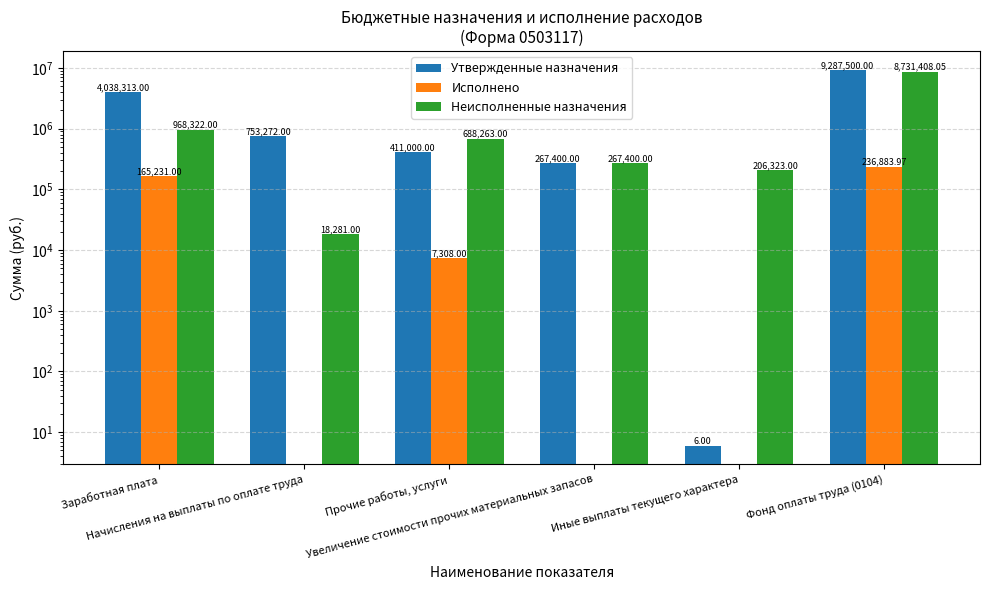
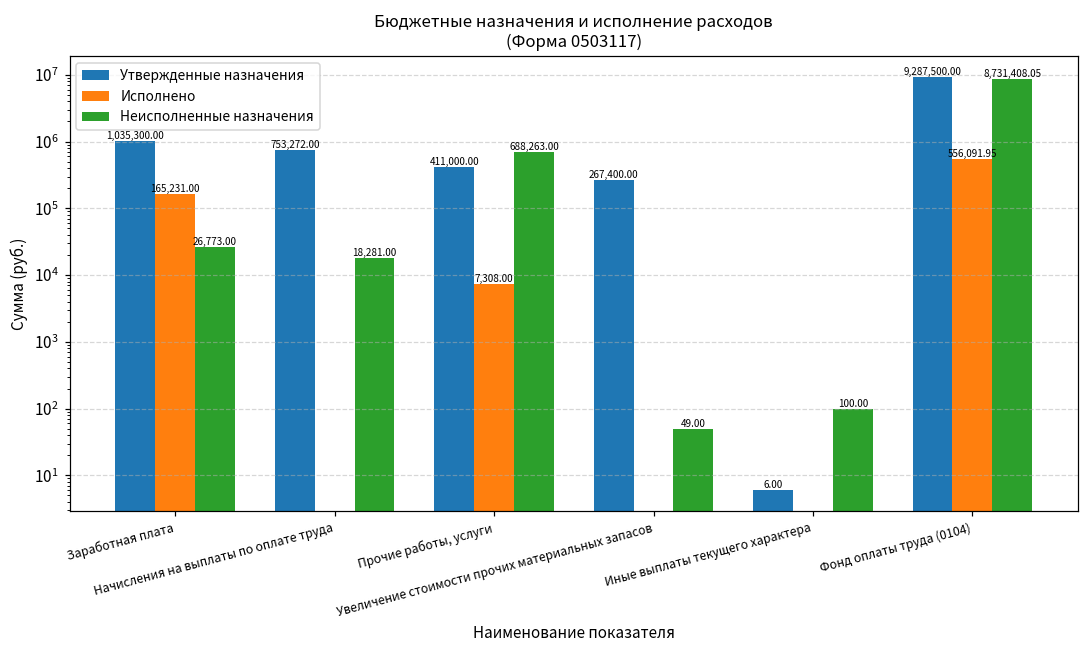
Утвержденные назначения, Заработная плата: 4,038,313.00 -> 1,035,300.00
Неисполненные назначения, Заработная плата: 968,322.00 -> 26,773.00
Неисполненные назначения, Увеличение стоимости прочих материальных запасов: 267,400.00 -> 49.00
Неисполненные назначения, Иные выплаты текущего характера: 206,323.00 -> 100.00
Исполнено, Фонд оплаты труда (0104): 236,883.97 -> 556,091.95
